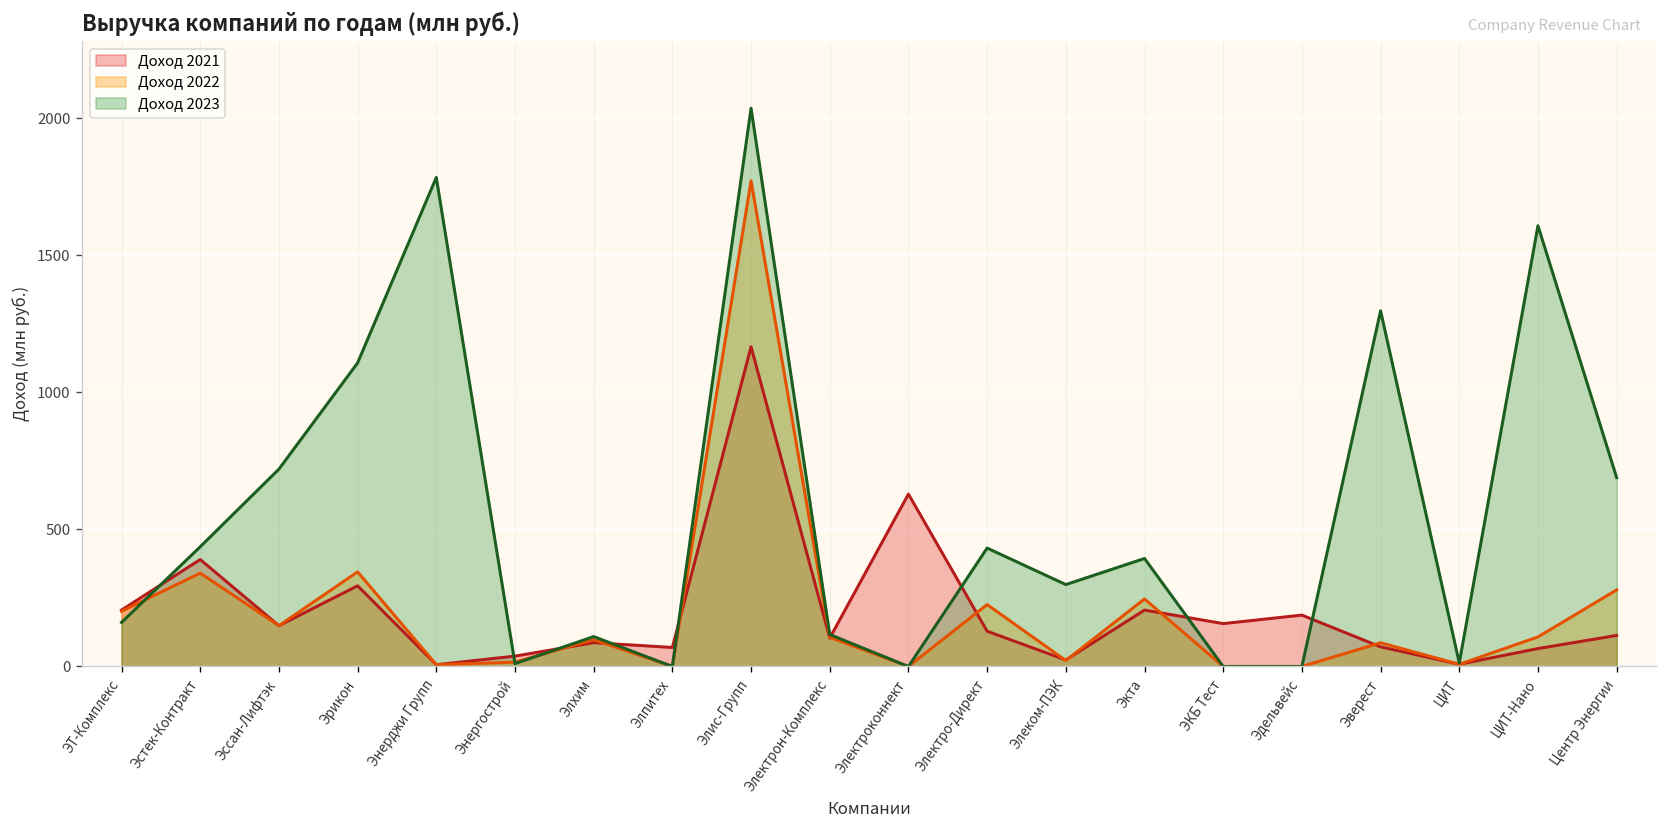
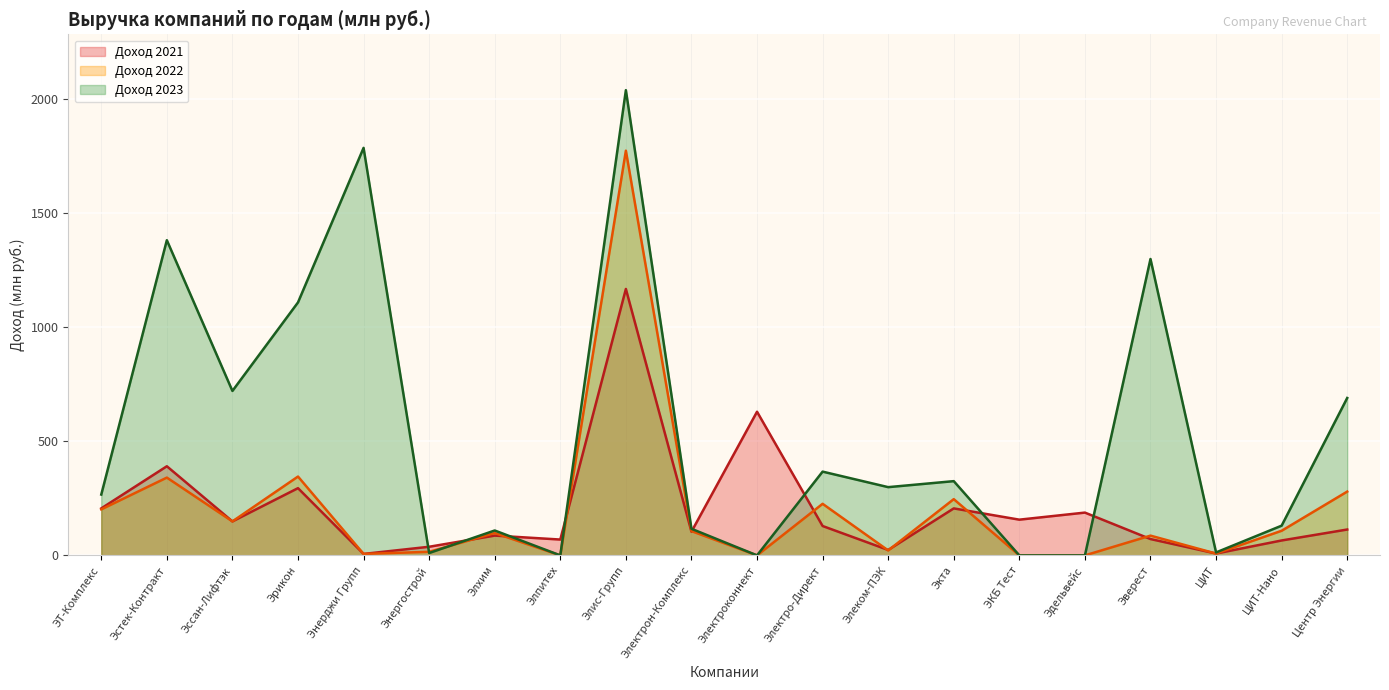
Доход 2023, ЭТ-Комплекс: 160 -> 270
Доход 2023, Эстек-Контракт: 440 -> 1380
Доход 2023, Электро-Директ: 430 -> 370
Доход 2023, Экта: 390 -> 330
Доход 2023, ЦИТ-Нано: 1610 -> 130
